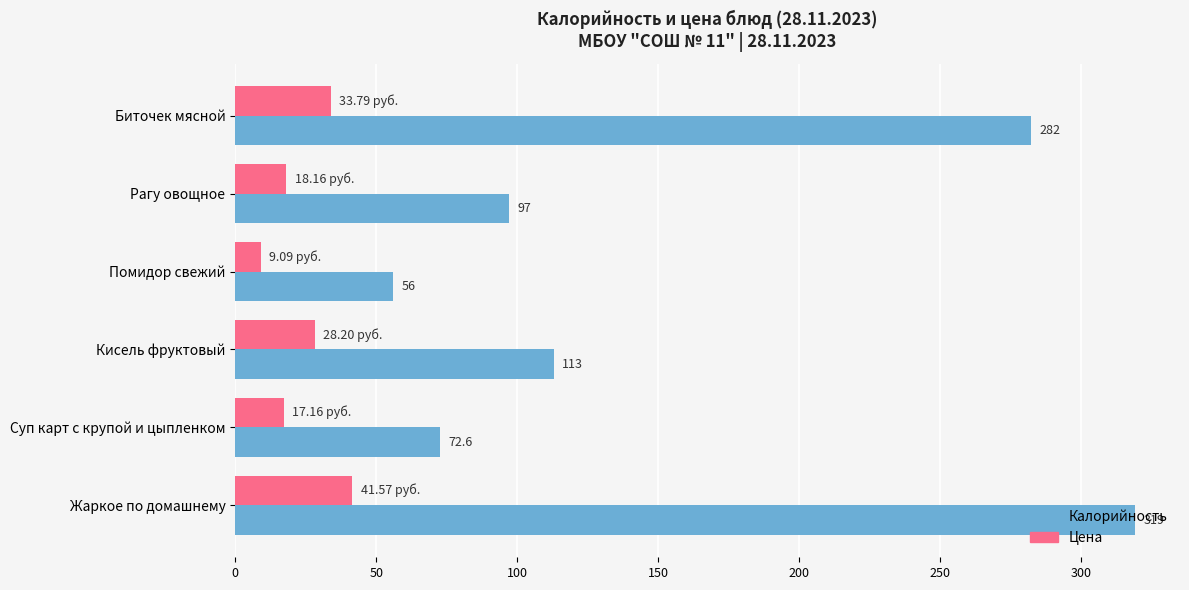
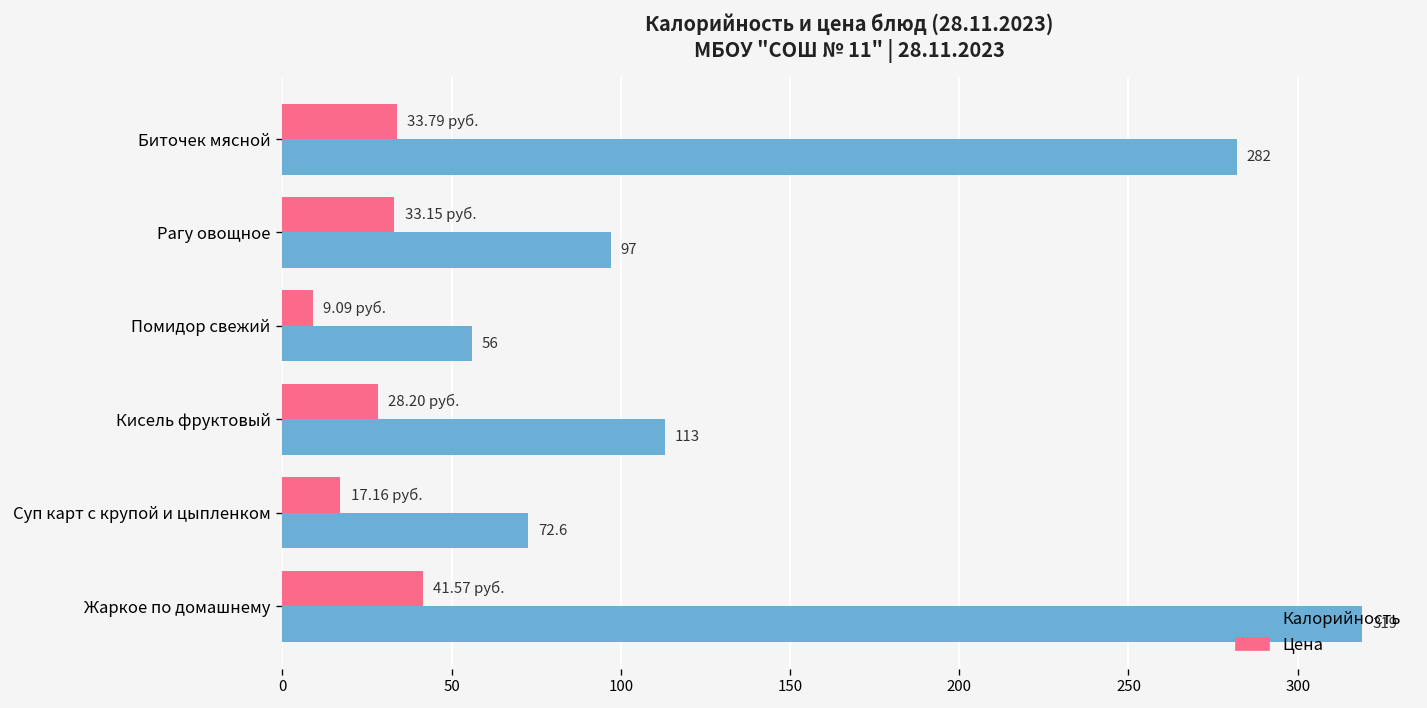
Цена, Рагу овощное: 18.16 -> 33.15
